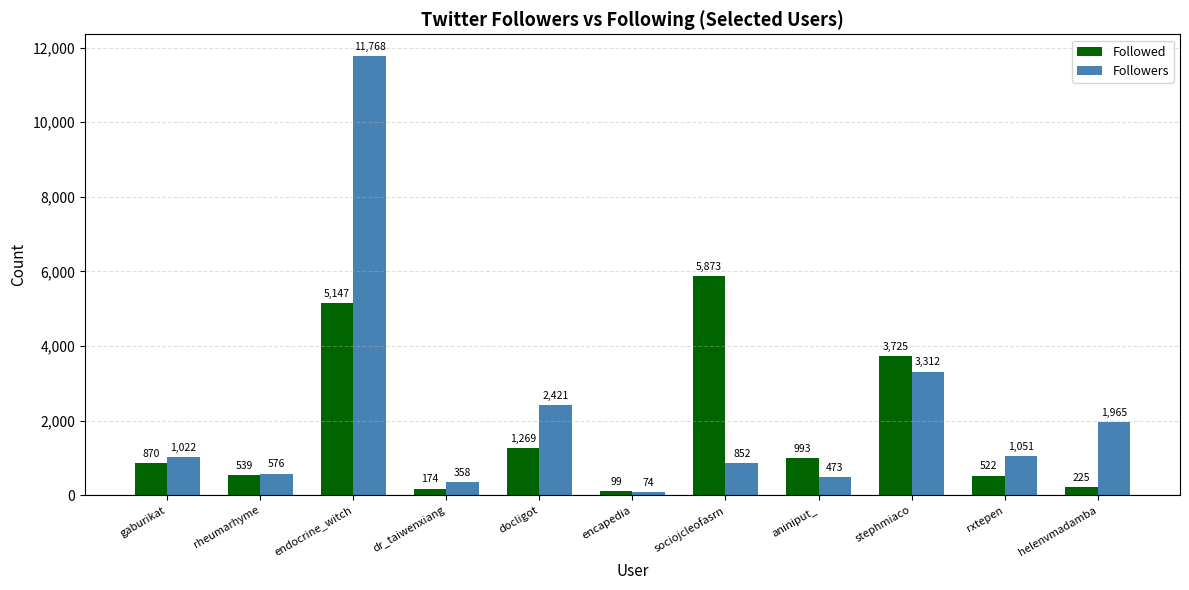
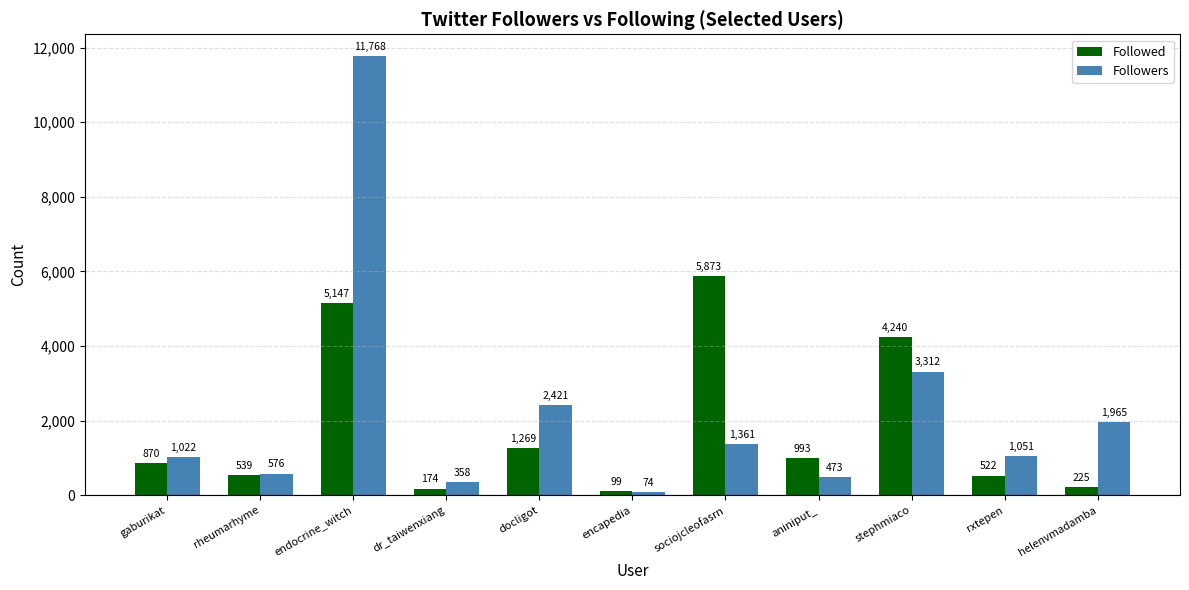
Followers, sociojcleofasrn: 852 -> 1,361
Followed, stephmiaco: 3,725 -> 4,240
